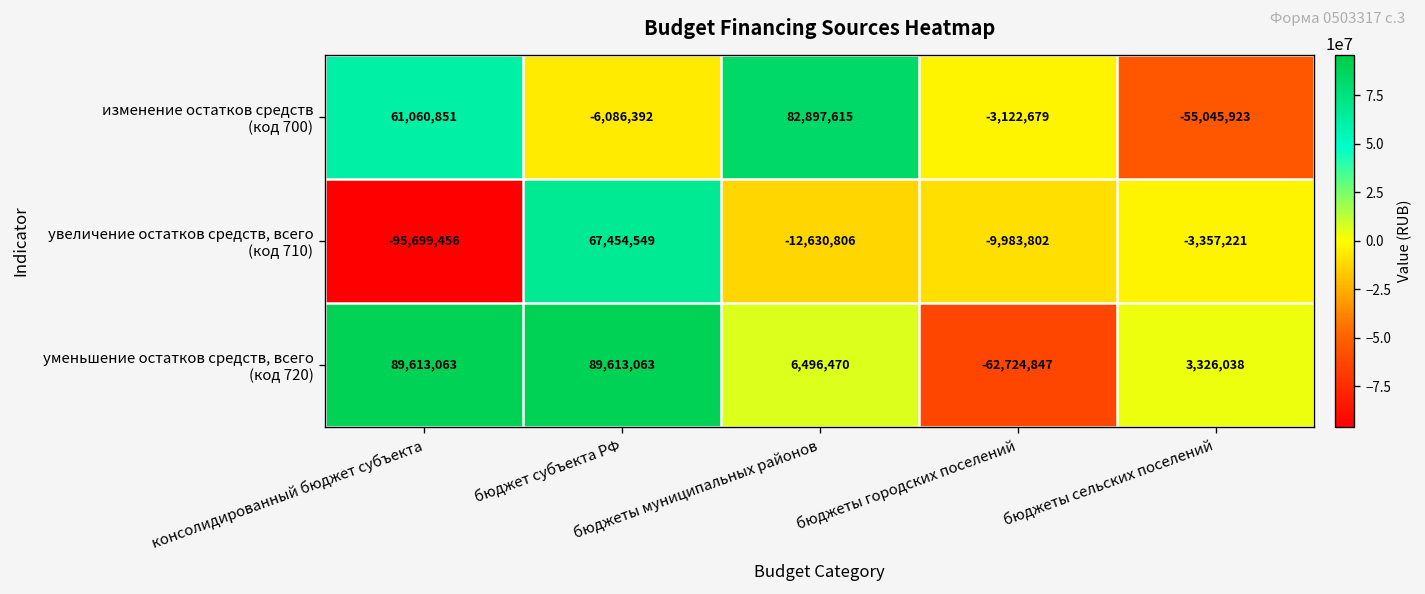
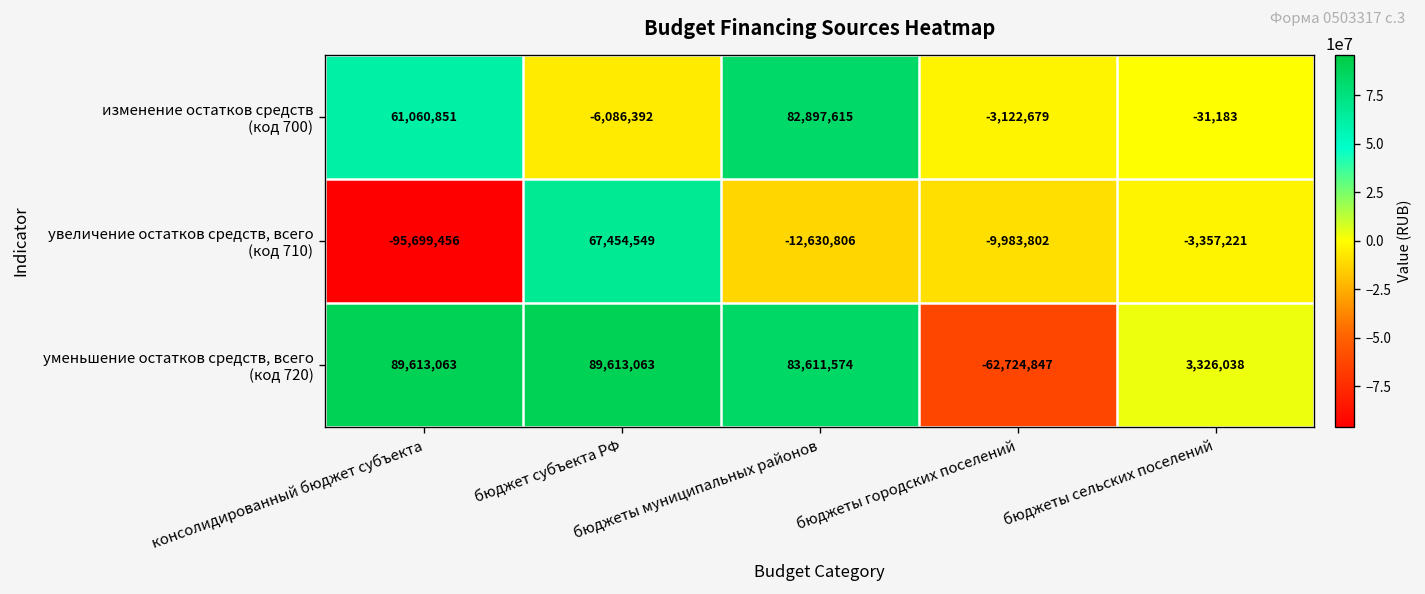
изменение остатков средств (код 700), бюджеты сельских поселений: -55,045,923 -> -31,183
уменьшение остатков средств, всего (код 720), бюджеты муниципальных районов: 6,496,470 -> 83,611,574
